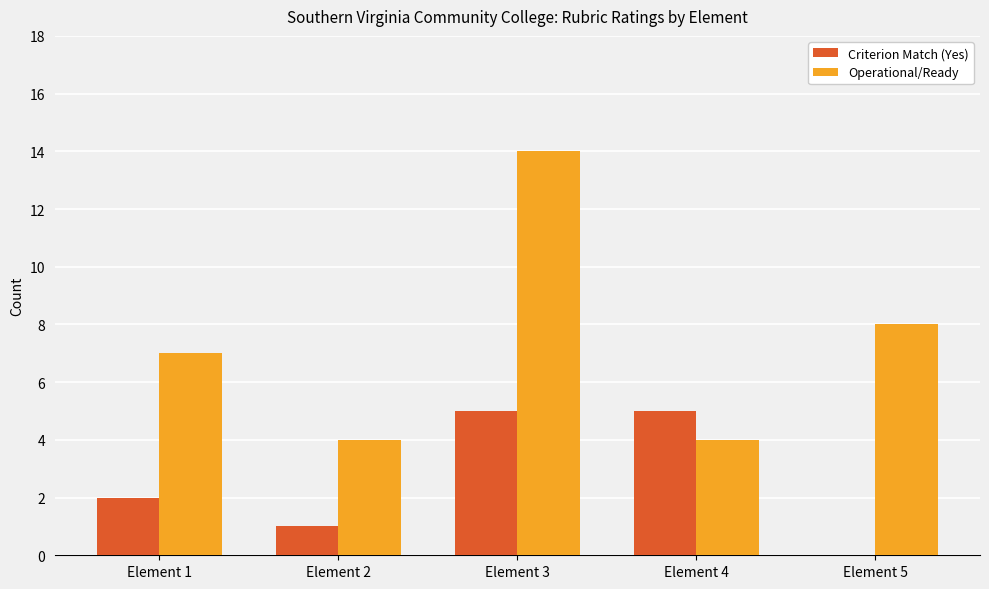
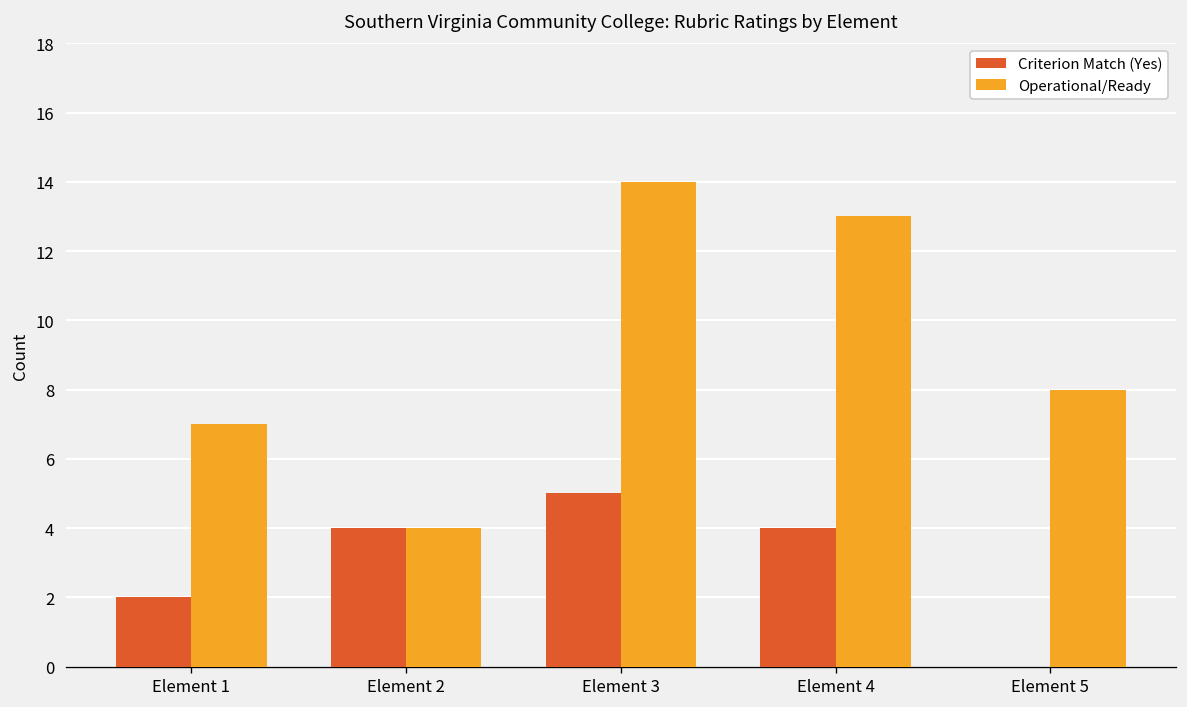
Criterion Match (Yes), Element 2: 1 -> 4
Criterion Match (Yes), Element 4: 5 -> 4
Operational/Ready, Element 4: 4 -> 13
